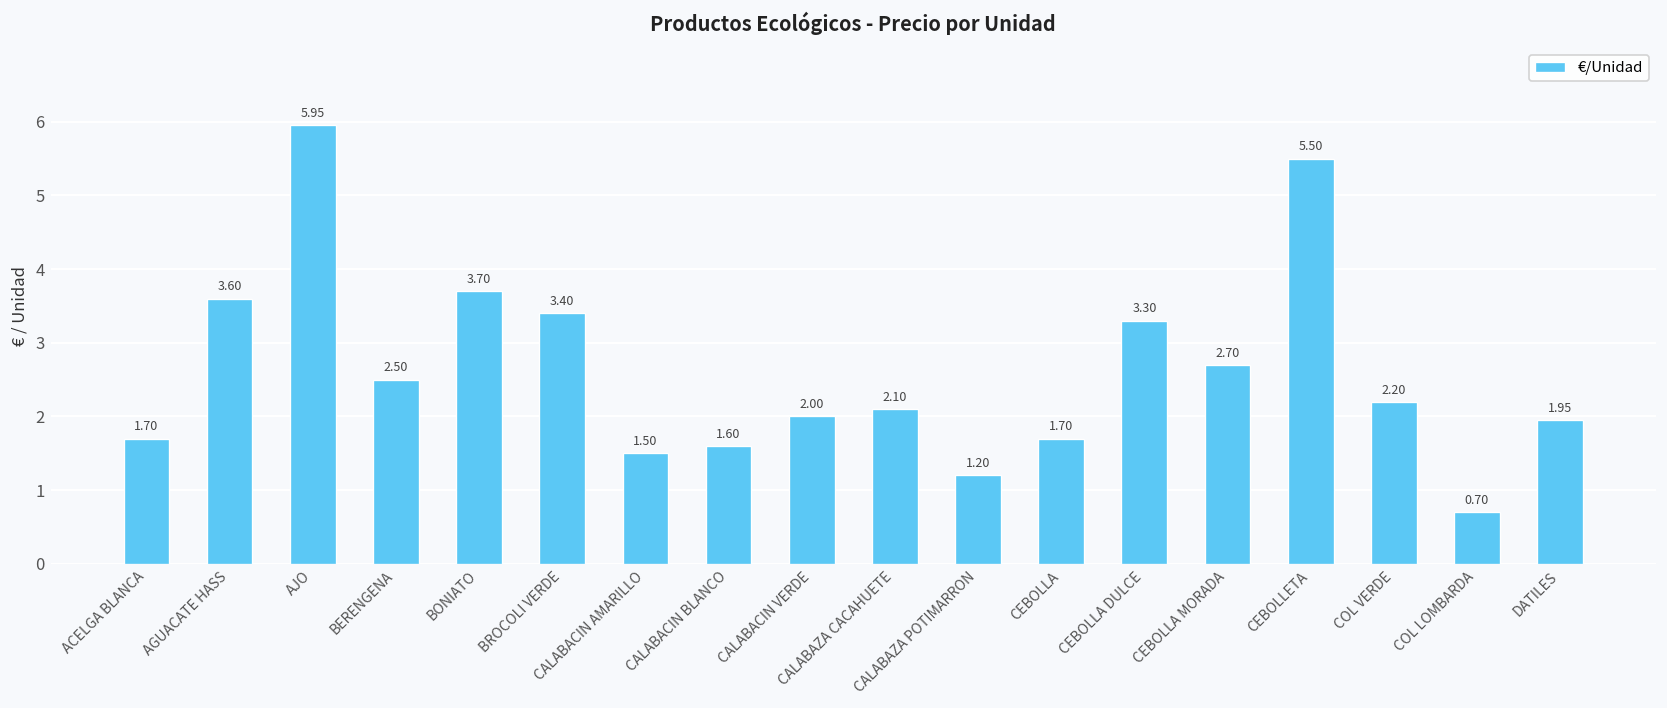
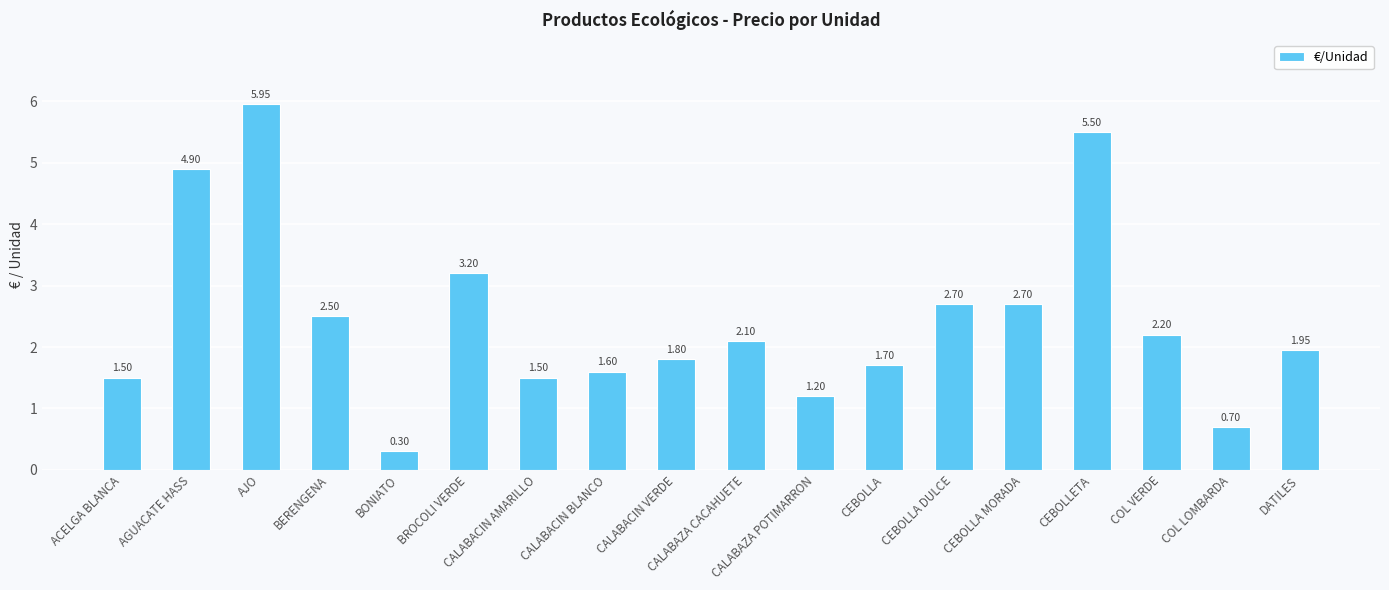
ACELGA BLANCA: 1.70 -> 1.50
AGUACATE HASS: 3.60 -> 4.90
BONIATO: 3.70 -> 0.30
BROCOLI VERDE: 3.40 -> 3.20
CALABACIN VERDE: 2.00 -> 1.80
CEBOLLA DULCE: 3.30 -> 2.70
